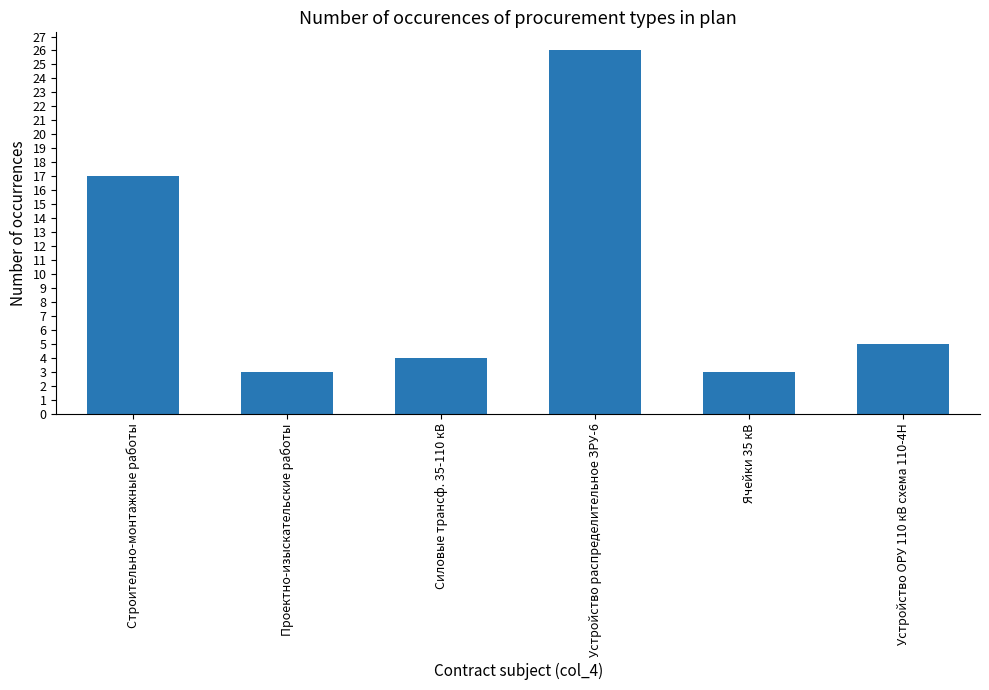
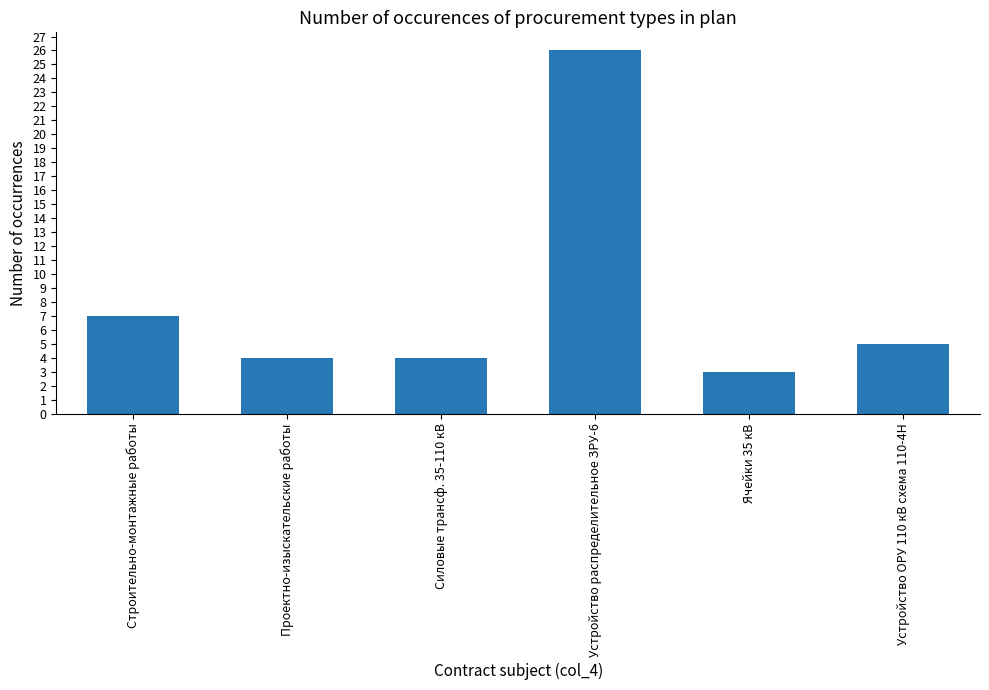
Строительно-монтажные работы: 17 -> 7
Проектно-изыскательские работы: 3 -> 4
